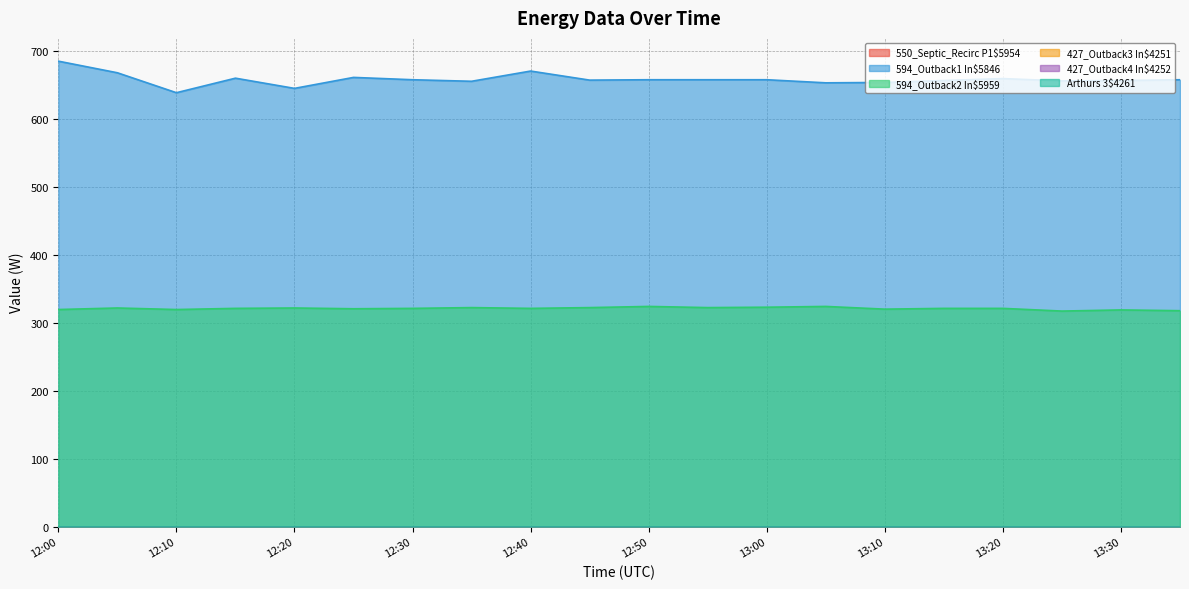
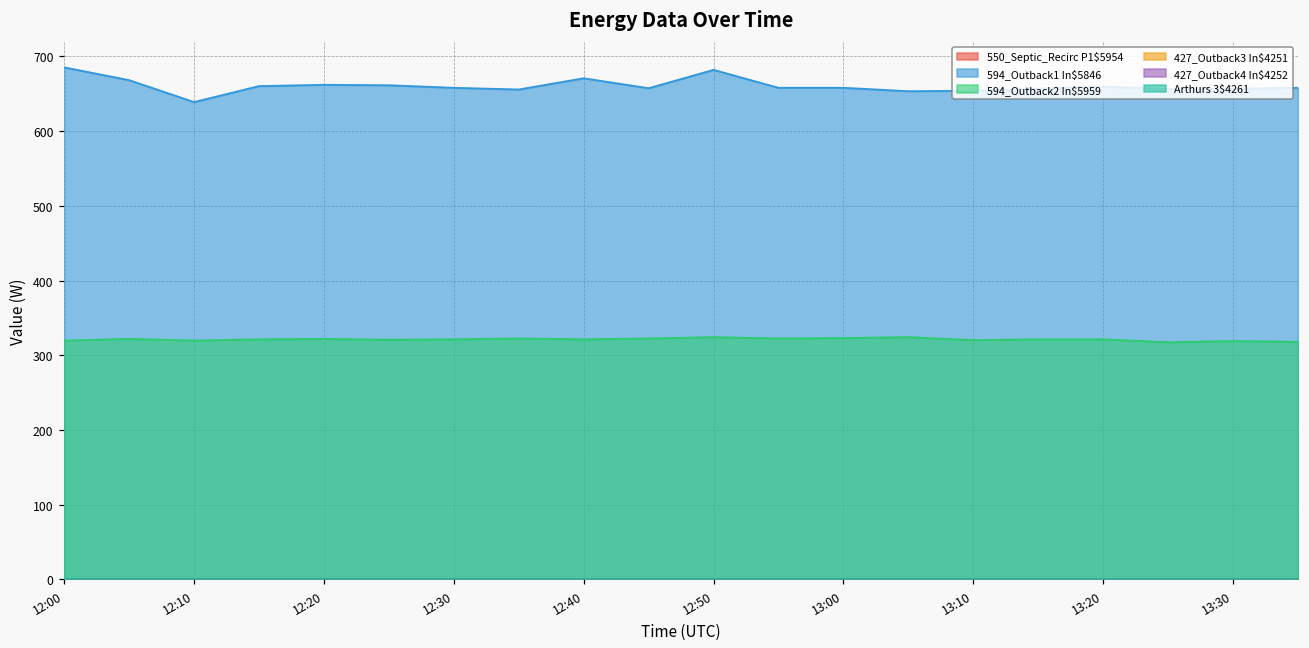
594_Outback1 In$5846, 12:20: 650 -> 660
594_Outback1 In$5846, 12:50: 660 -> 680
